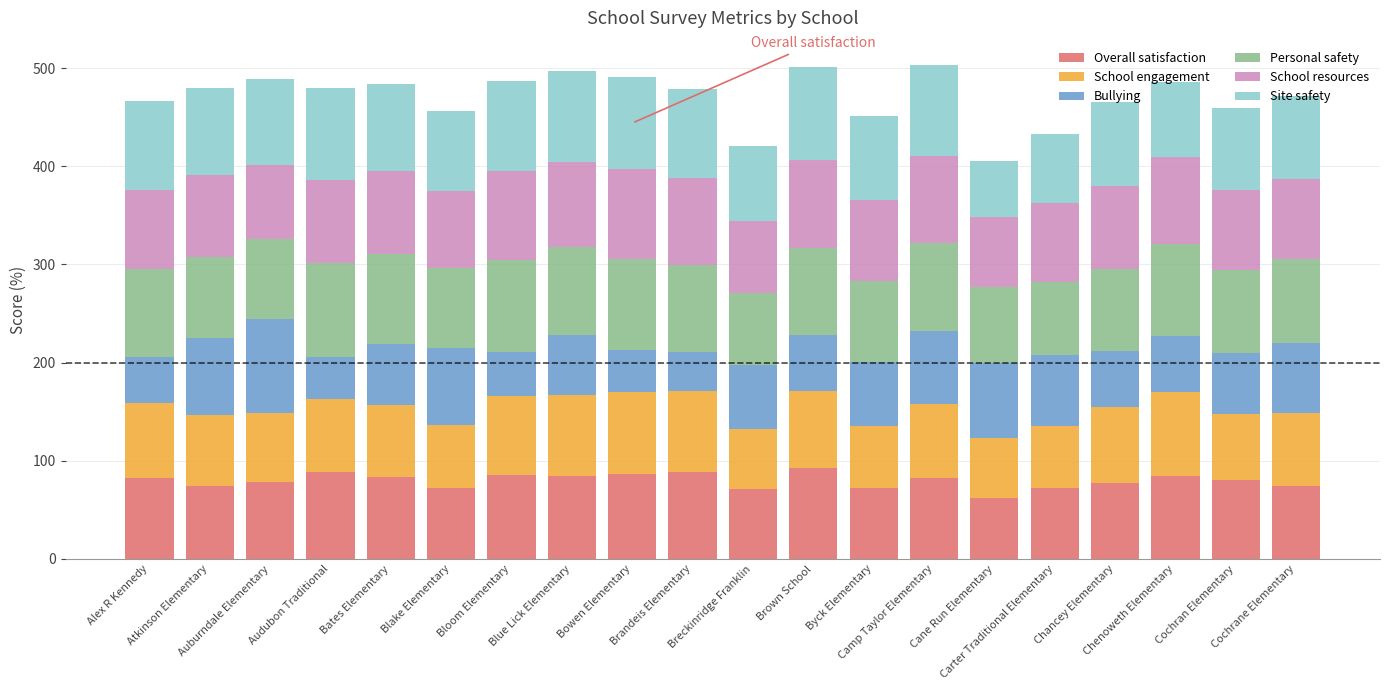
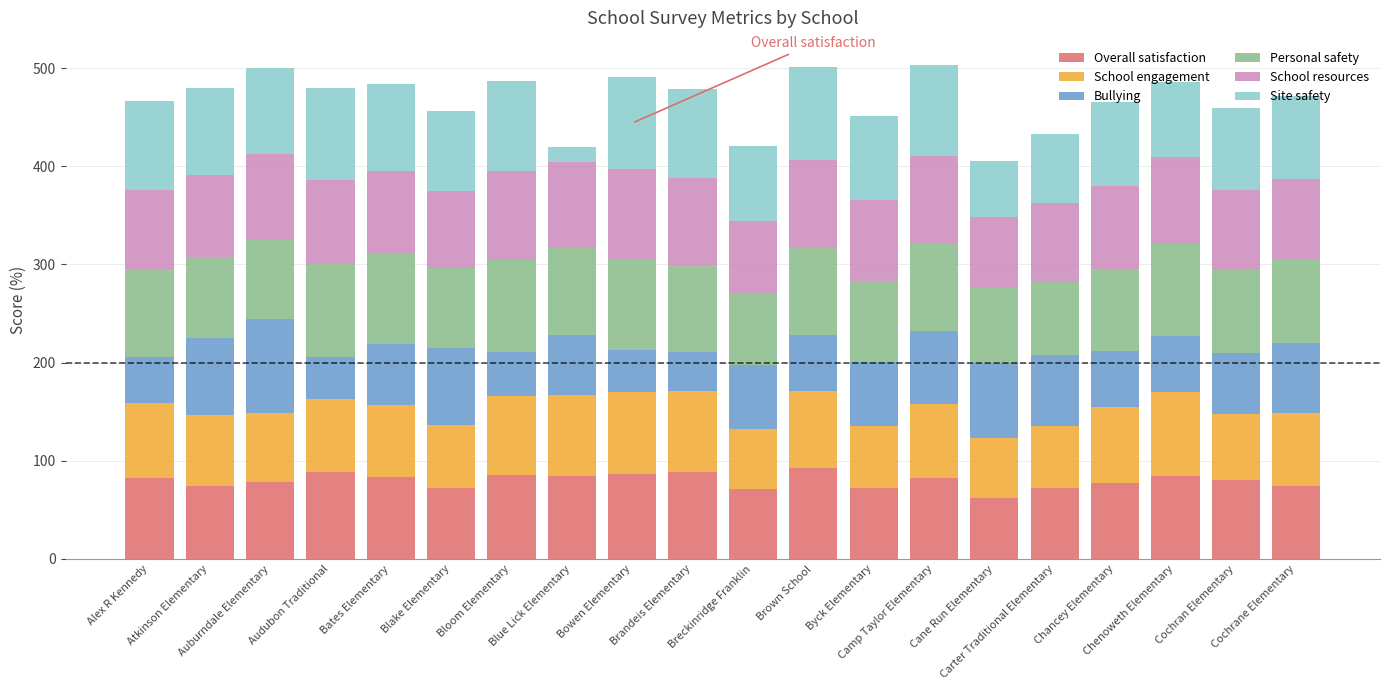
School resources, Auburndale Elementary: 80 -> 90
Site safety, Blue Lick Elementary: 90 -> 20
